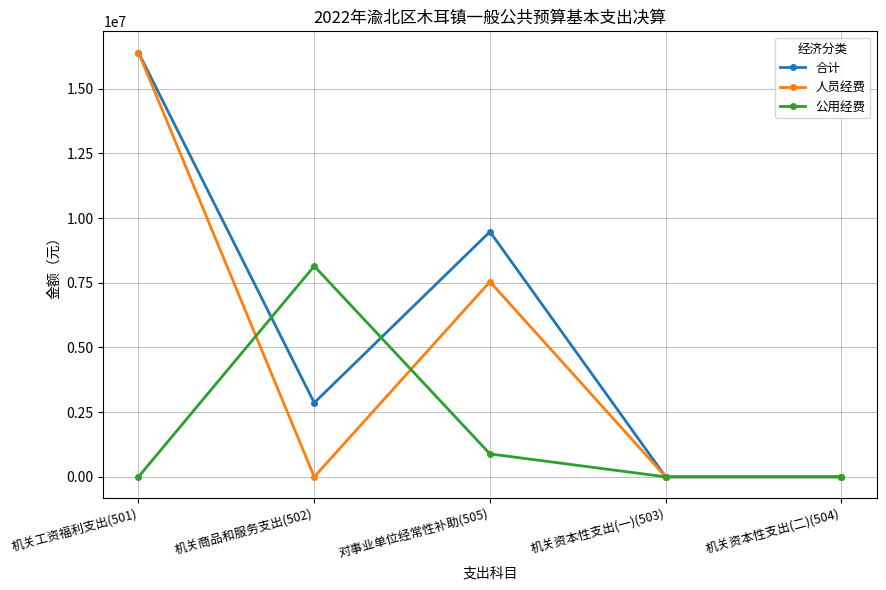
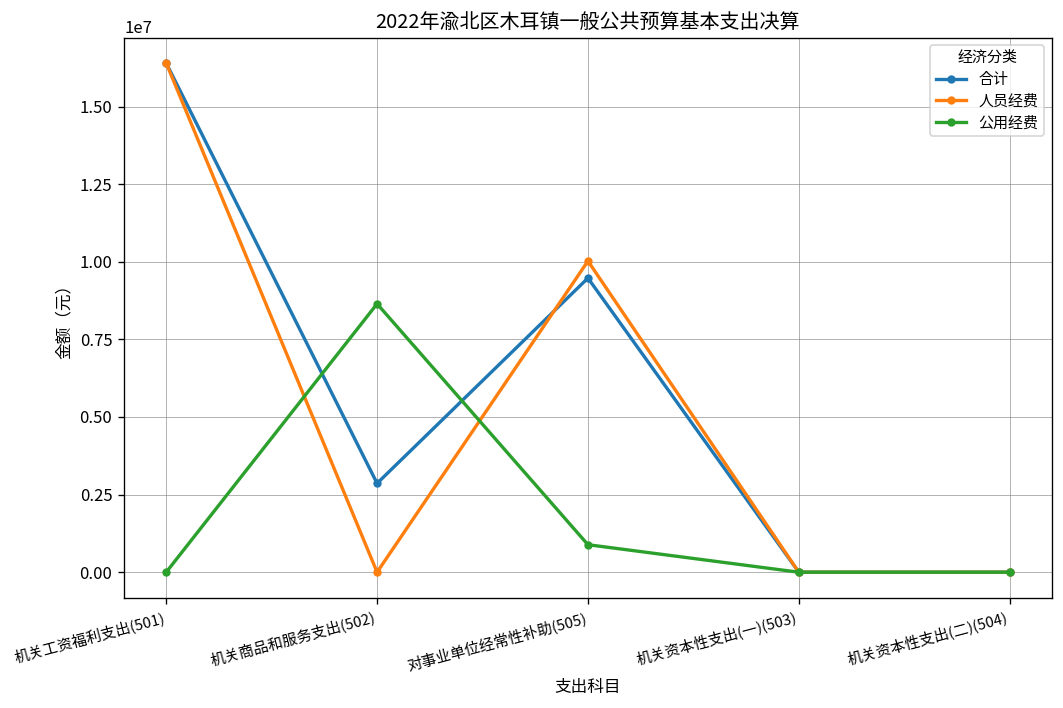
公用经费, 机关商品和服务支出(502): 8100000 -> 8600000
人员经费, 对事业单位经常性补助(505): 7500000 -> 10000000
